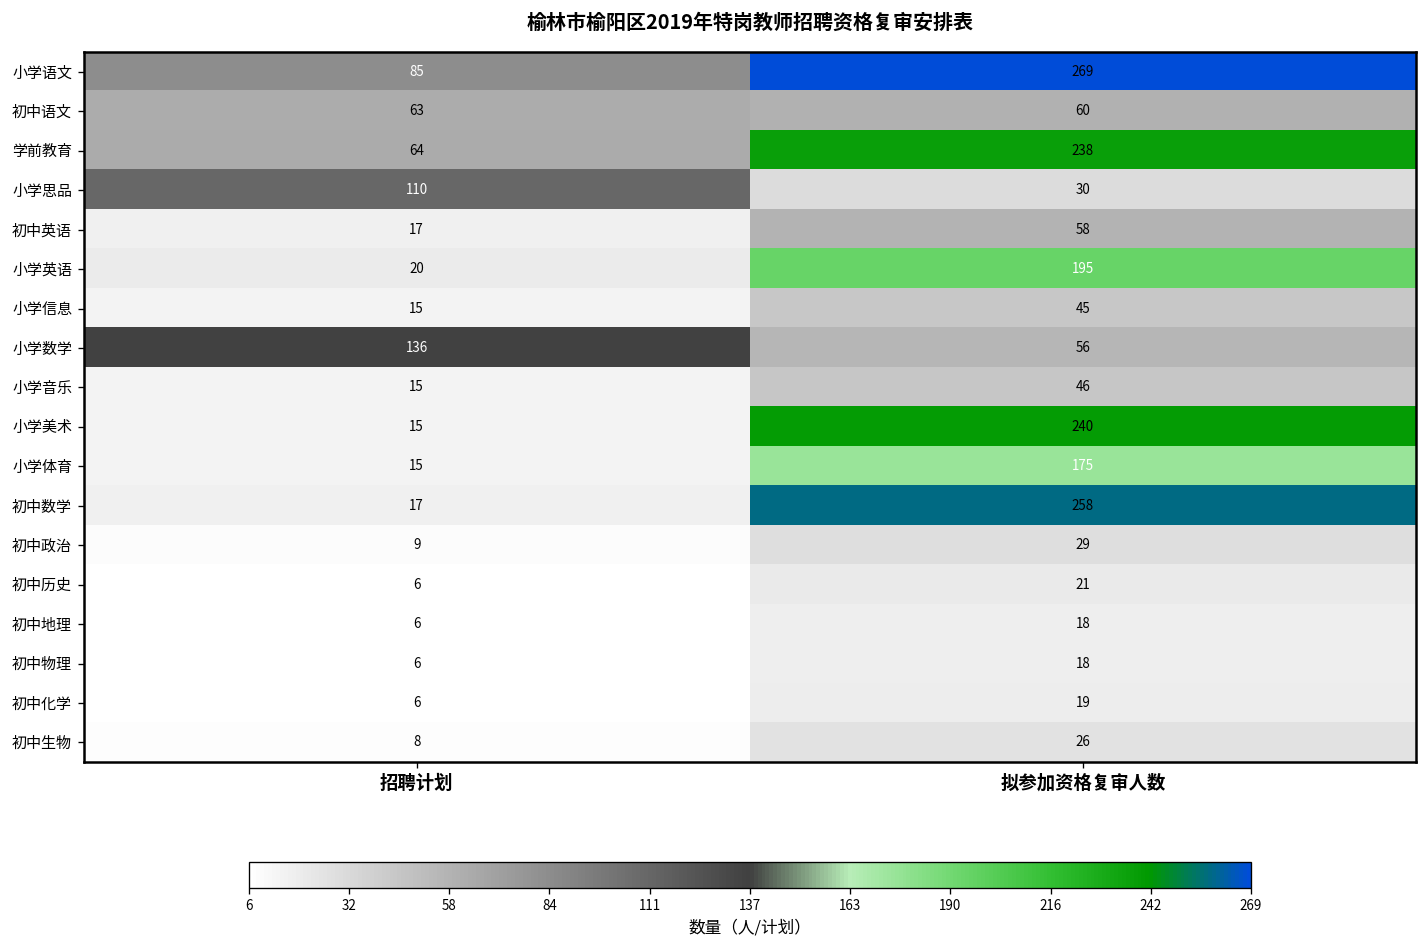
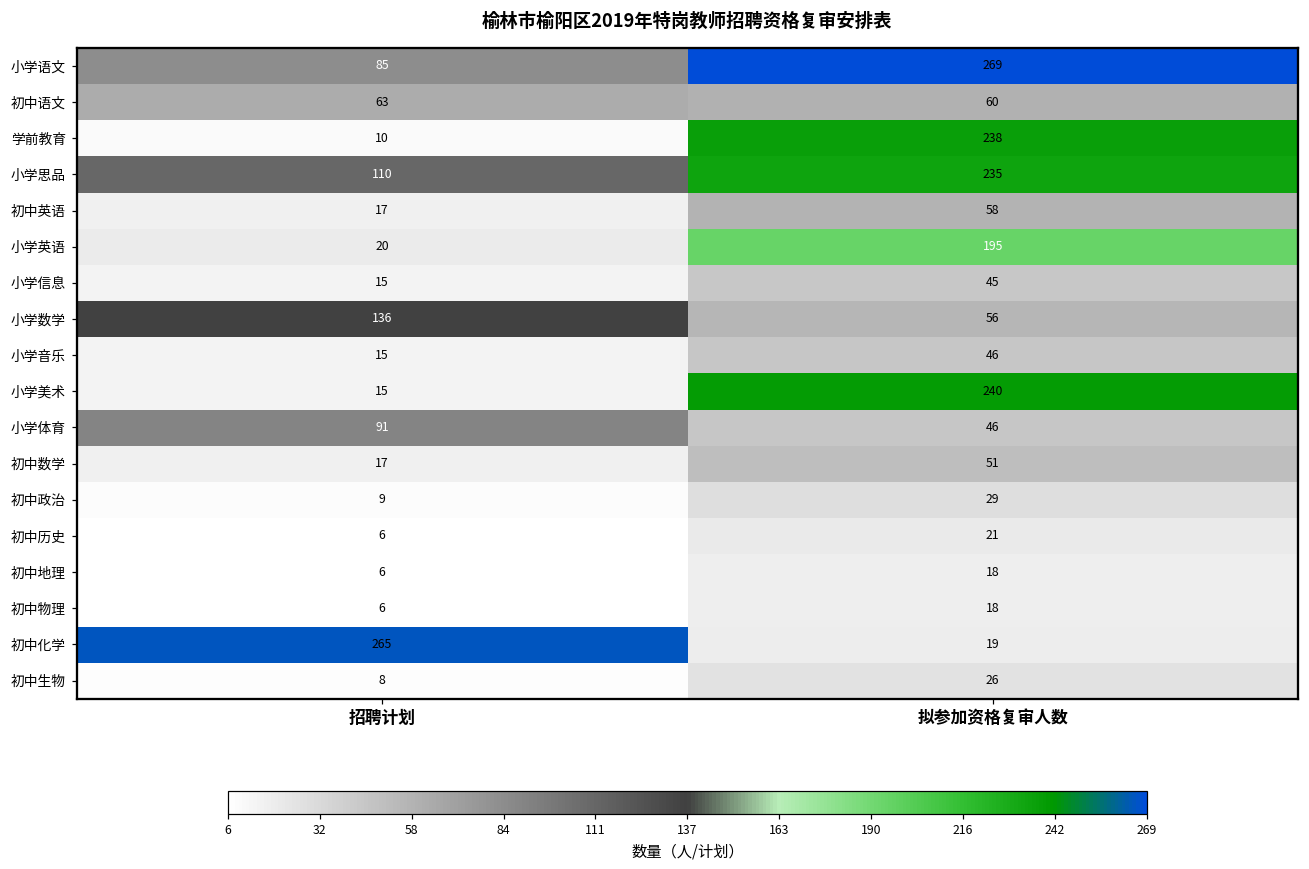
学前教育, 招聘计划: 64 -> 10
小学思品, 拟参加资格复审人数: 30 -> 235
小学体育, 招聘计划: 15 -> 91
小学体育, 拟参加资格复审人数: 175 -> 46
初中数学, 拟参加资格复审人数: 258 -> 51
初中化学, 招聘计划: 6 -> 265
